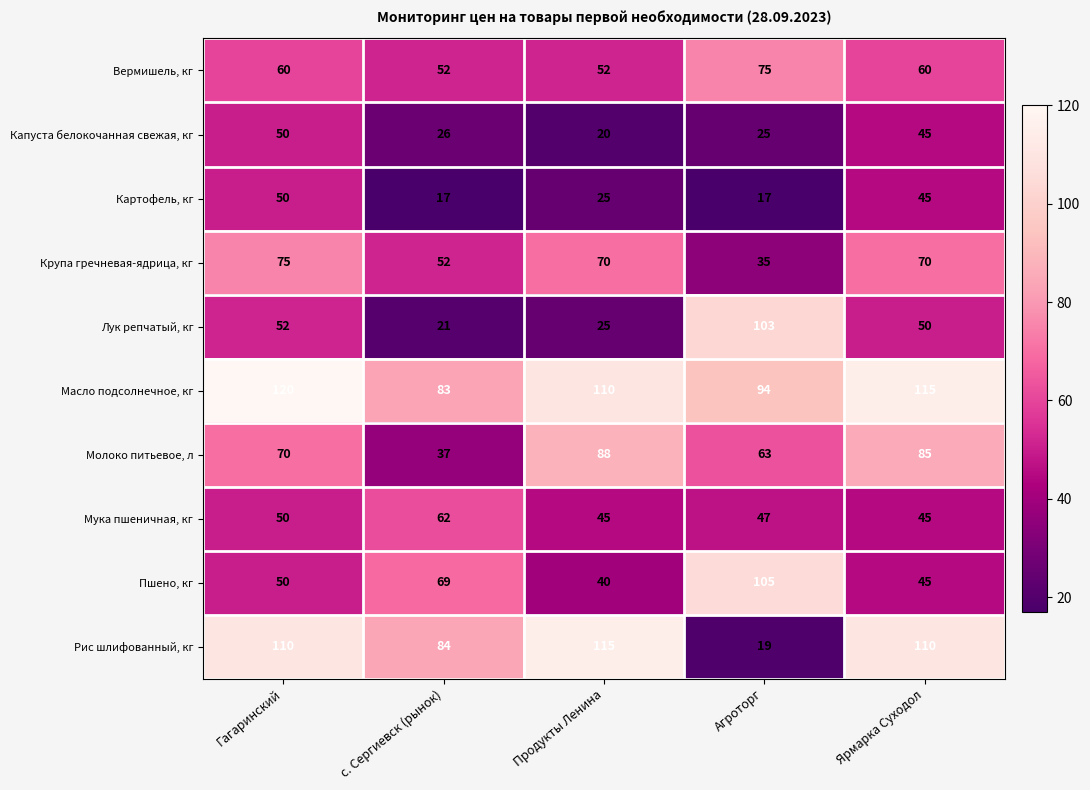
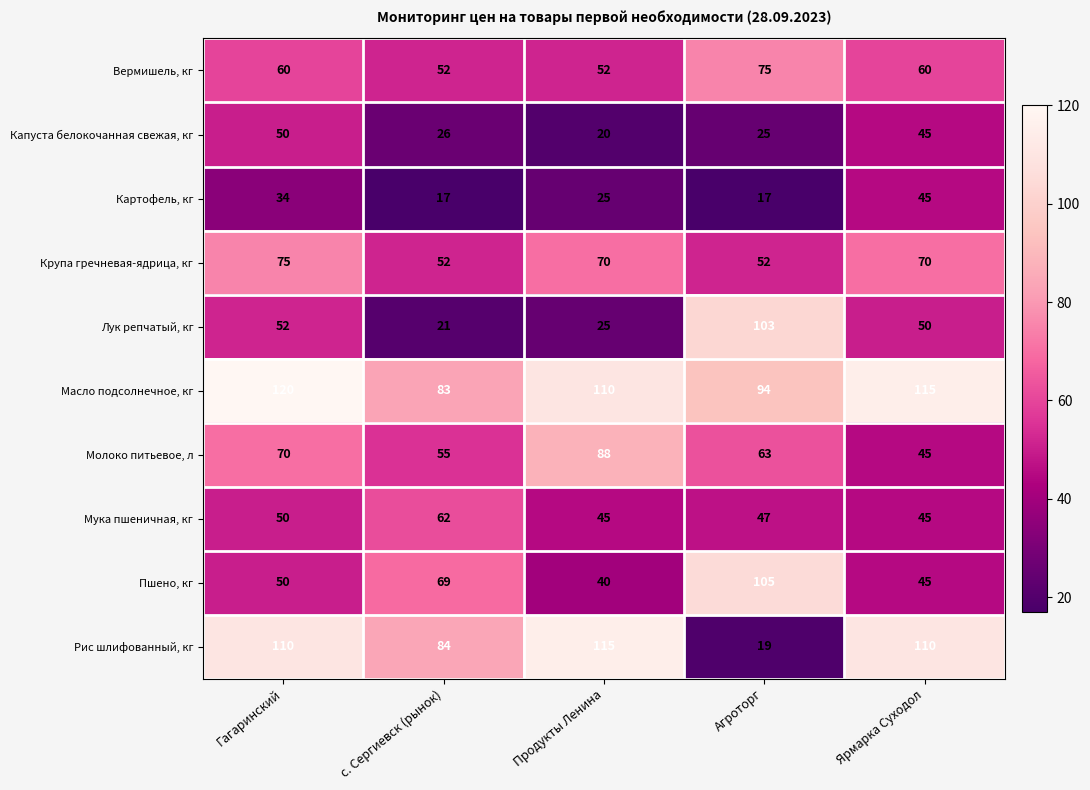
Картофель, кг, Гагаринский: 50 -> 34
Крупа гречневая-ядрица, кг, Агроторг: 35 -> 52
Молоко питьевое, л, с. Сергиевск (рынок): 37 -> 55
Молоко питьевое, л, Ярмарка Суходол: 85 -> 45
